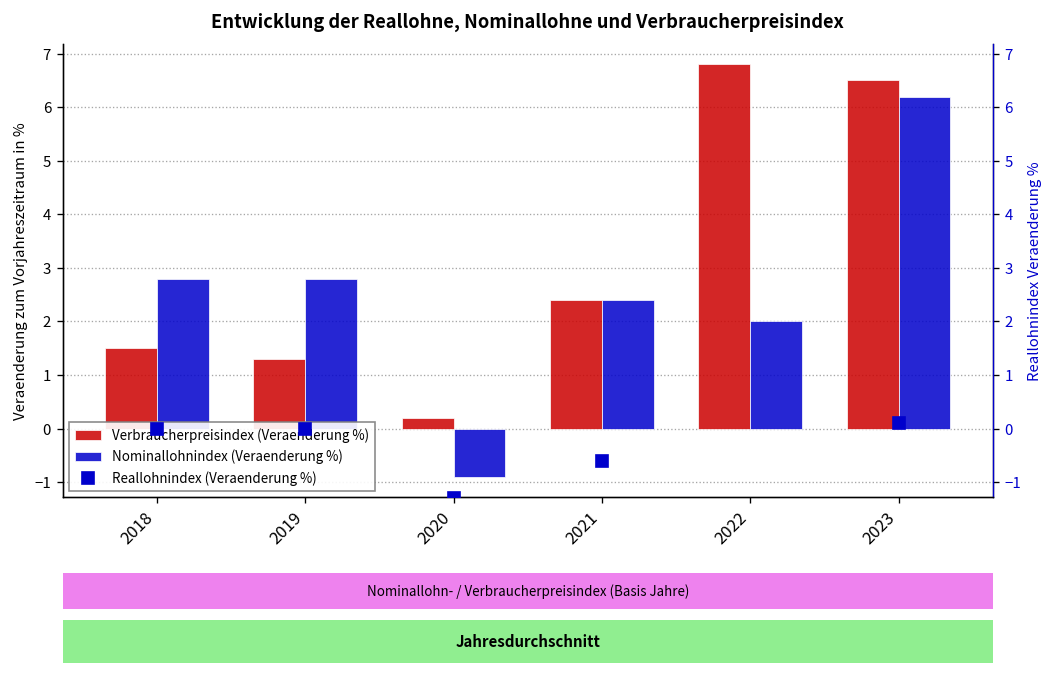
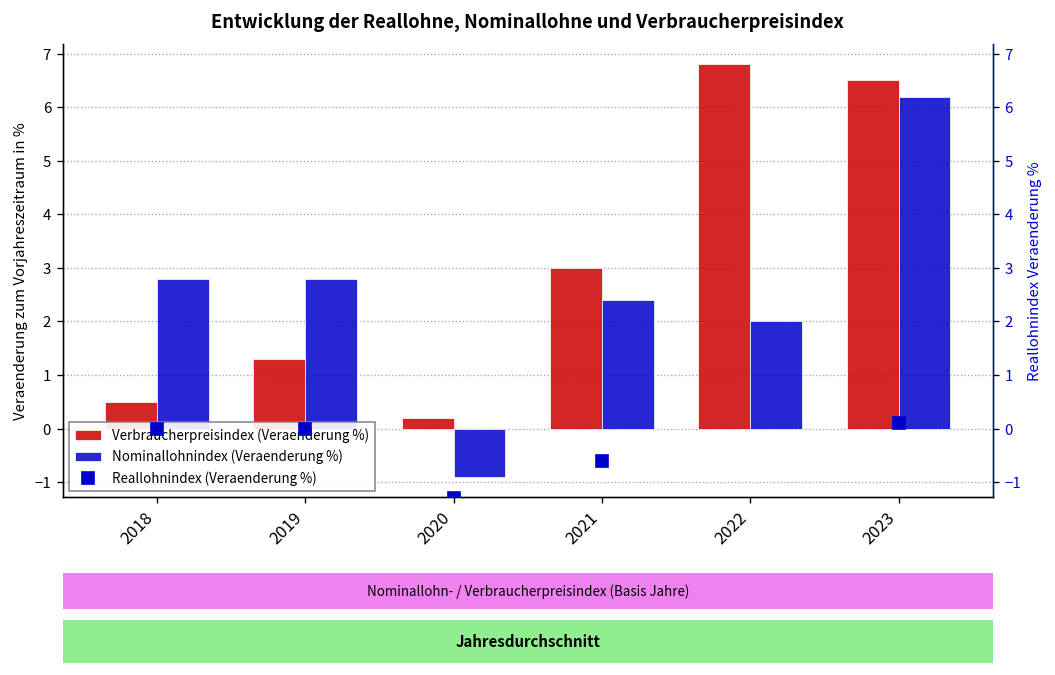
Verbraucherpreisindex (Veraenderung %), 2018: 1.5 -> 0.5
Verbraucherpreisindex (Veraenderung %), 2021: 2.4 -> 3.0
